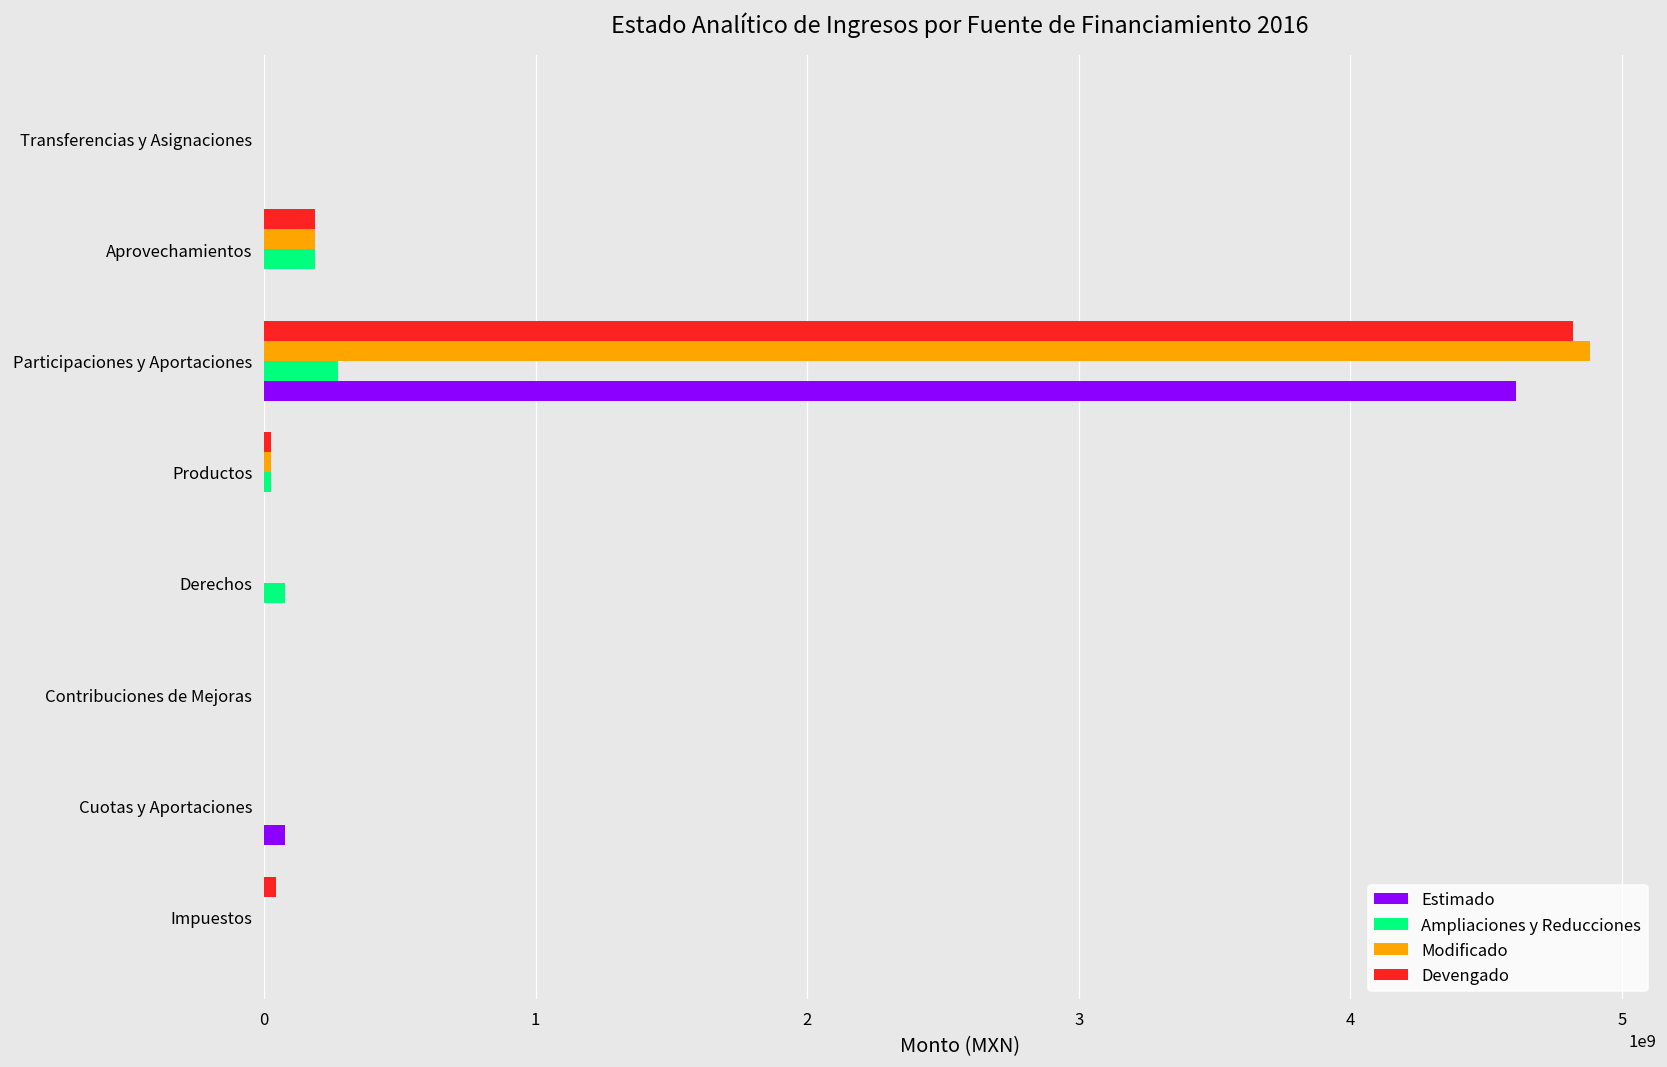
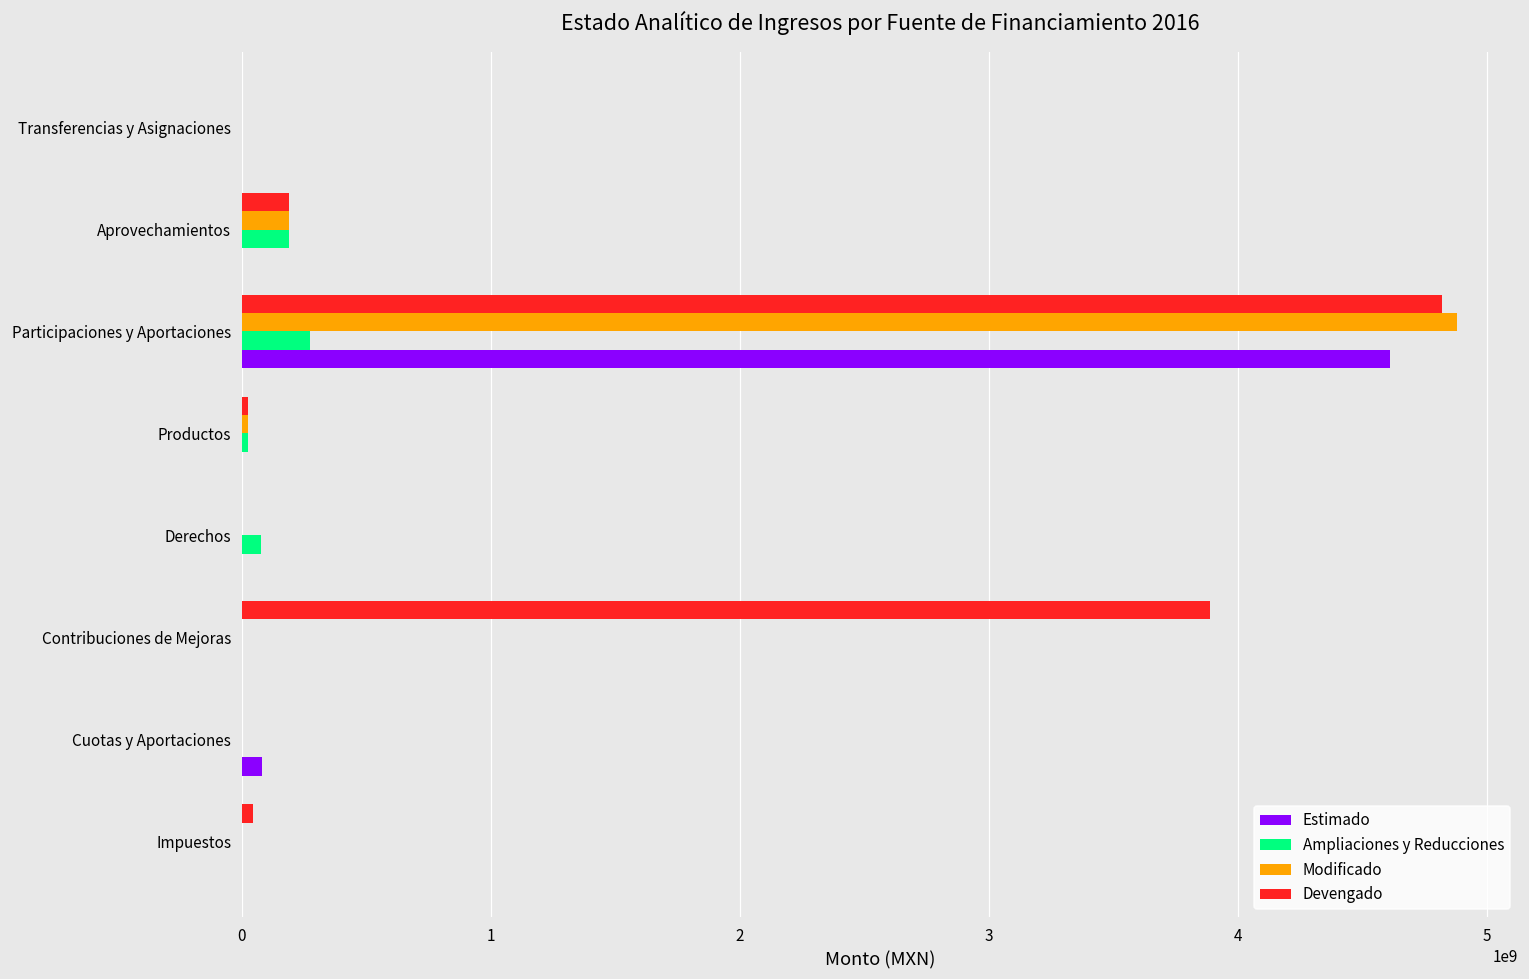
Devengado, Contribuciones de Mejoras: 0 -> 3890000000
